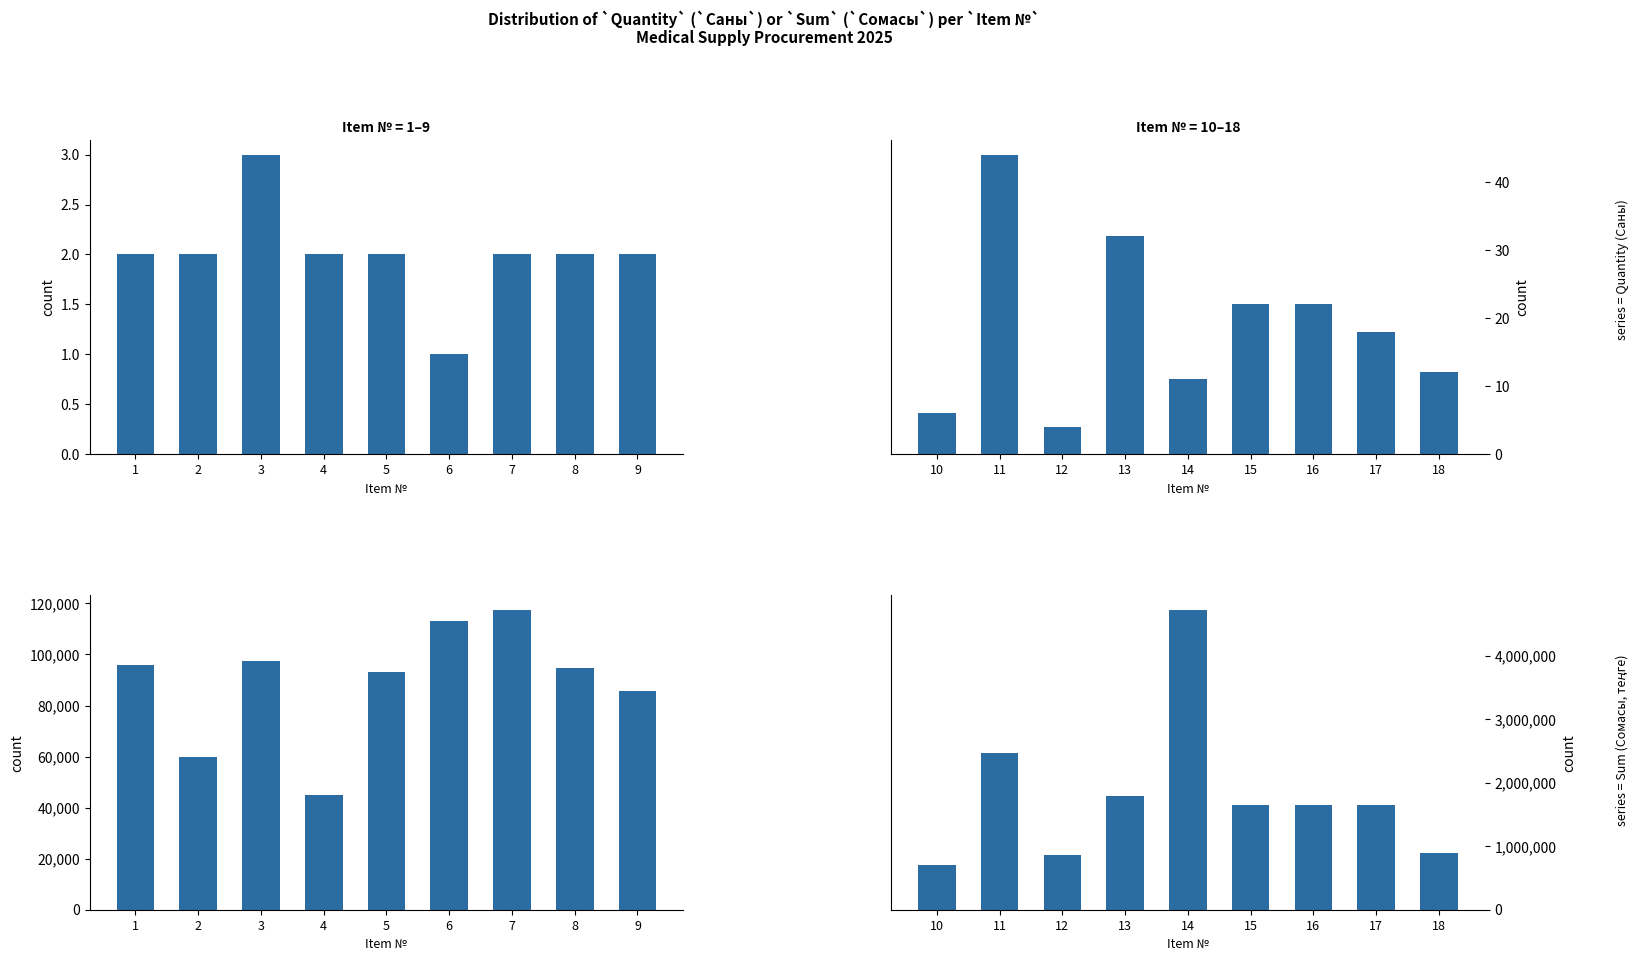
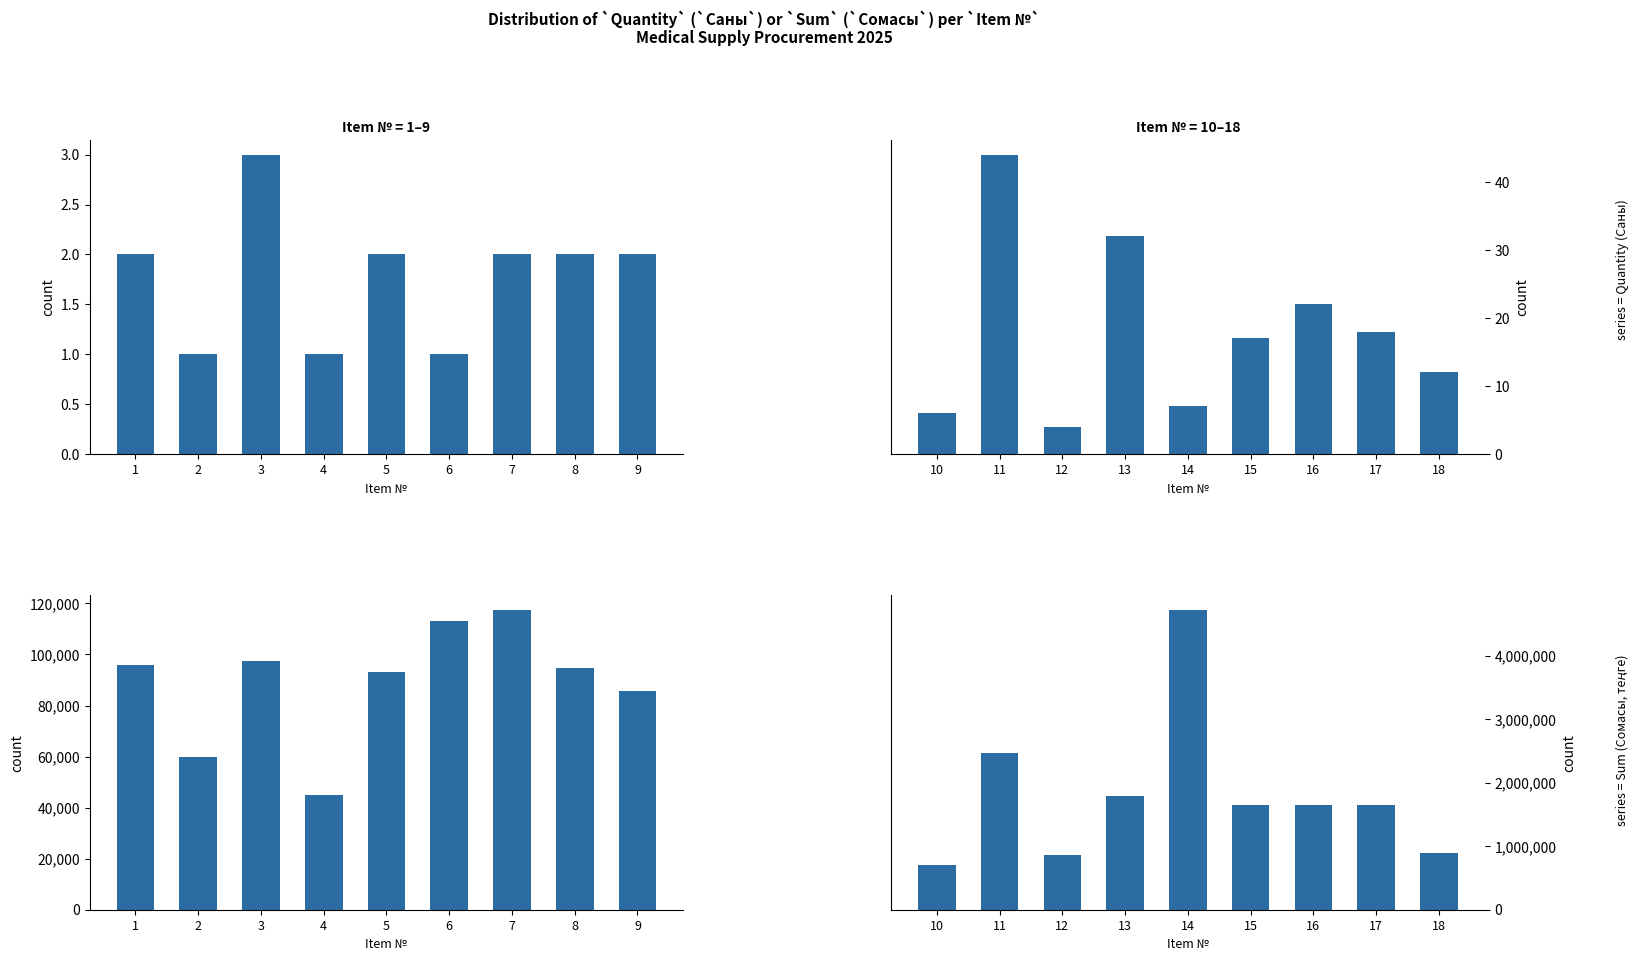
Item № = 1–9, 2: 2 -> 1
Item № = 1–9, 4: 2 -> 1
Item № = 10–18, 14: 11 -> 7
Item № = 10–18, 15: 22 -> 17
